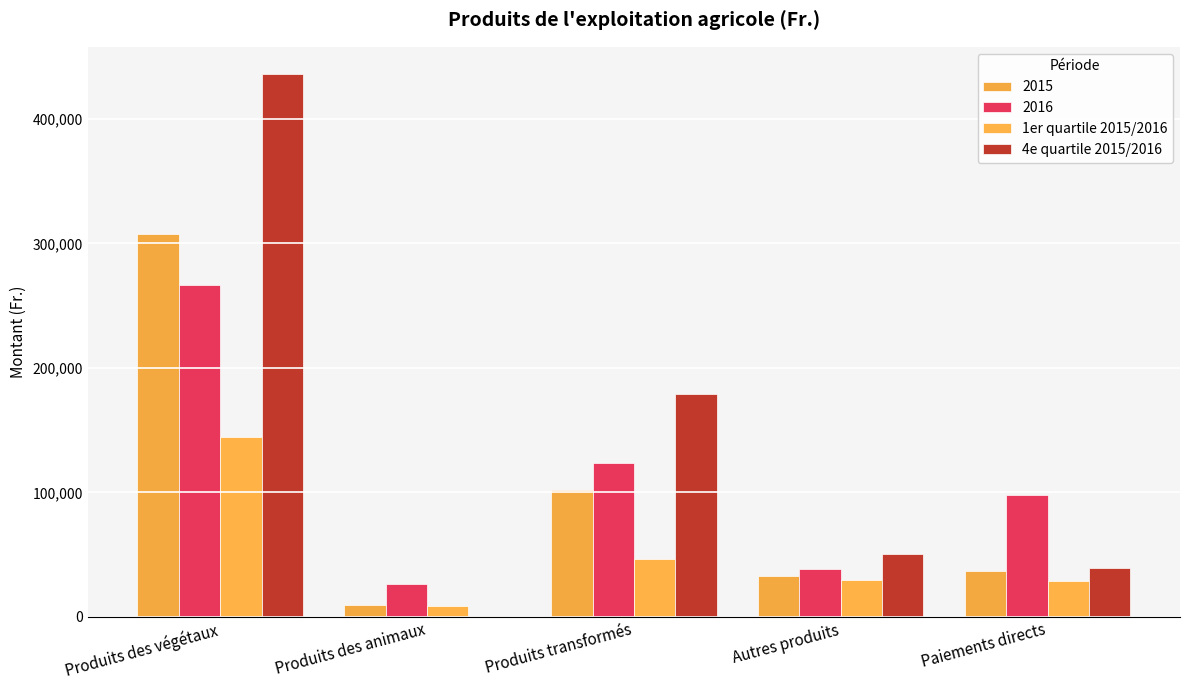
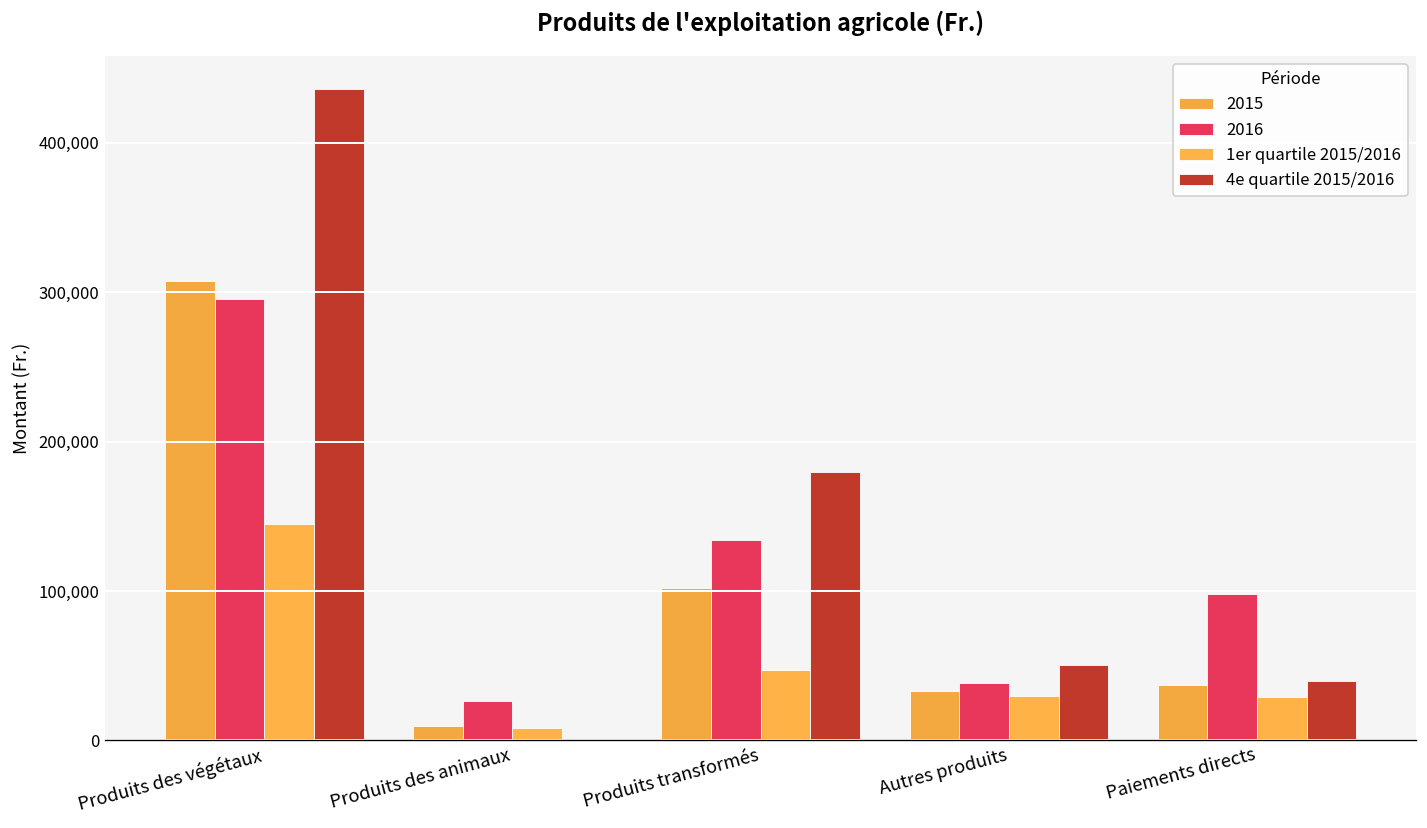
2016, Produits des végétaux: 267,000 -> 295,000
2016, Produits transformés: 124,000 -> 134,000
